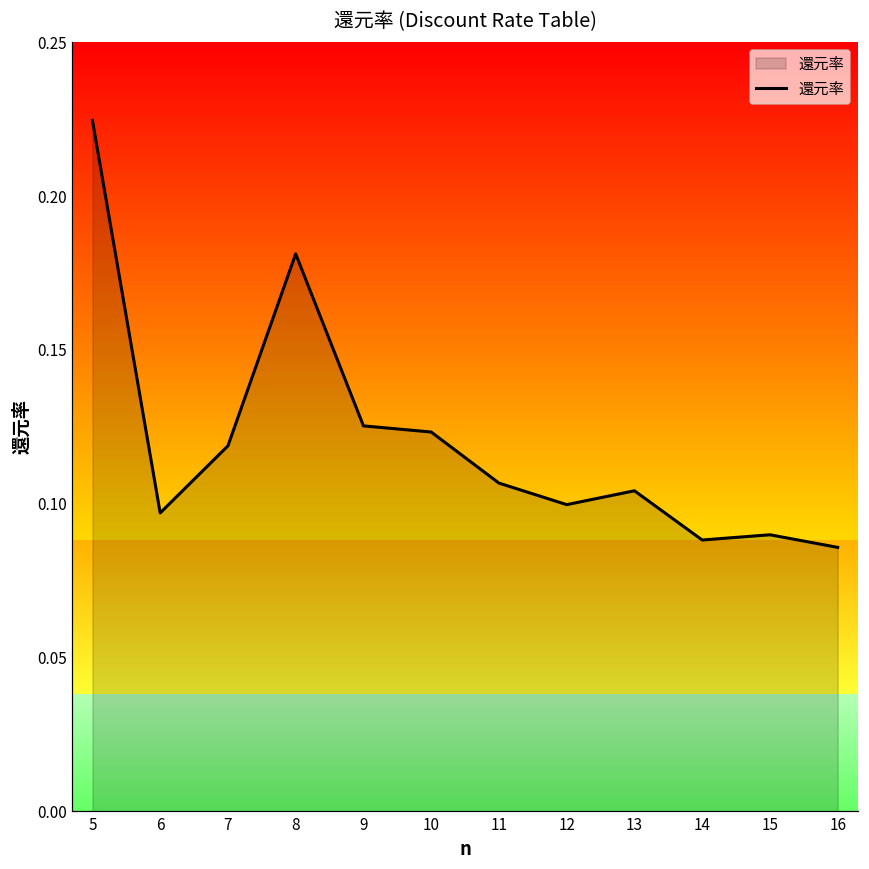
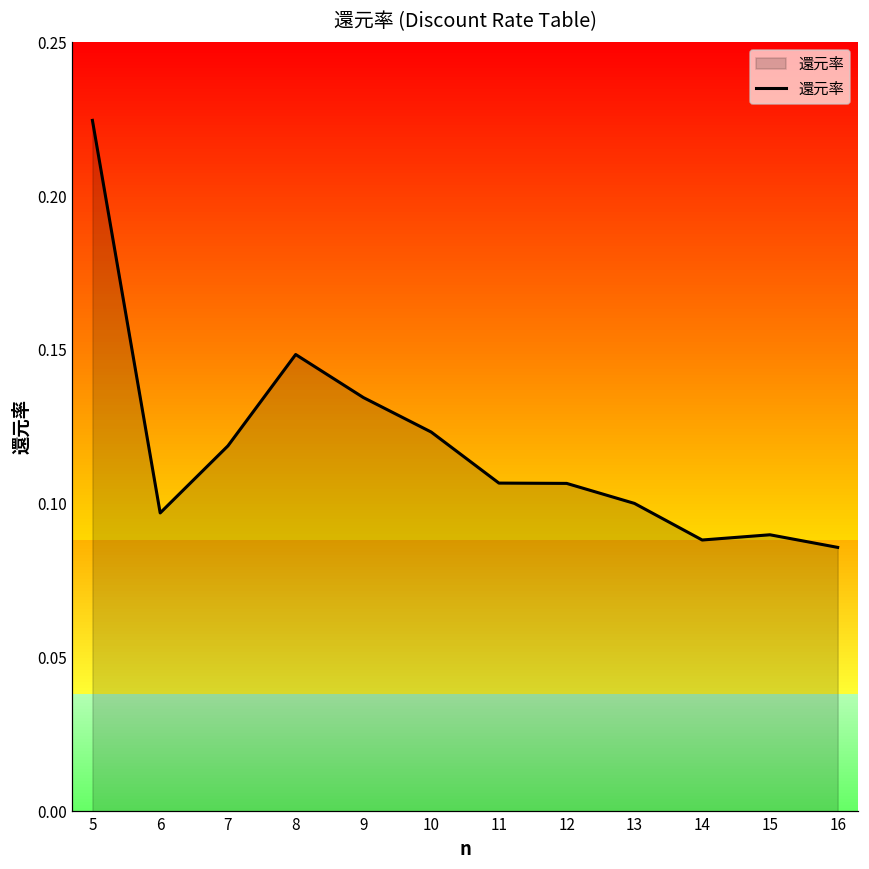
8: 0.181 -> 0.149
9: 0.125 -> 0.135
12: 0.100 -> 0.107
13: 0.104 -> 0.100
